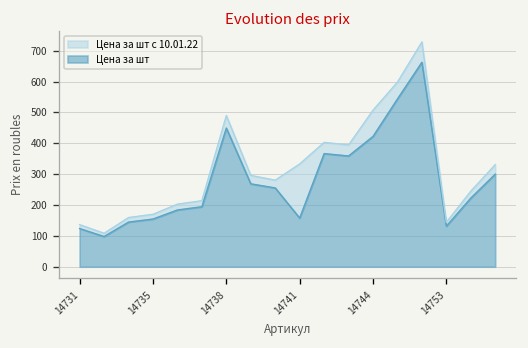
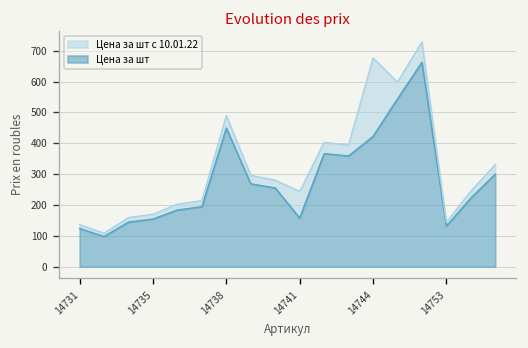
Цена за шт с 10.01.22, 14741: 330 -> 240
Цена за шт с 10.01.22, 14744: 510 -> 680
